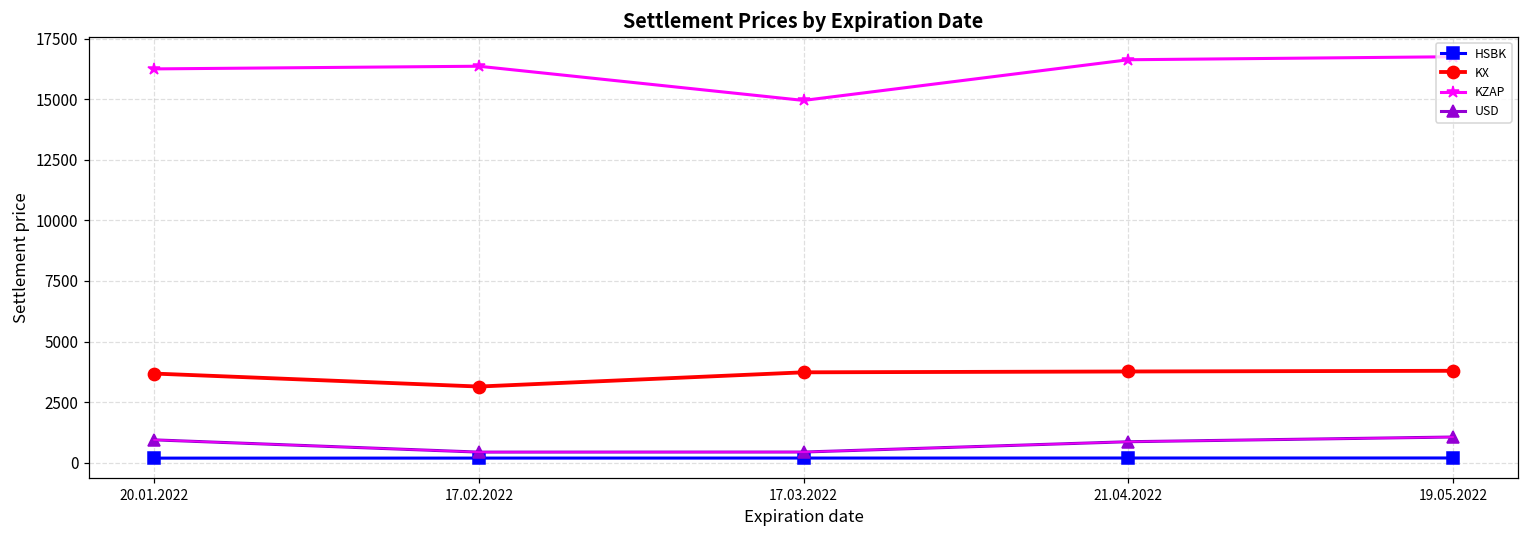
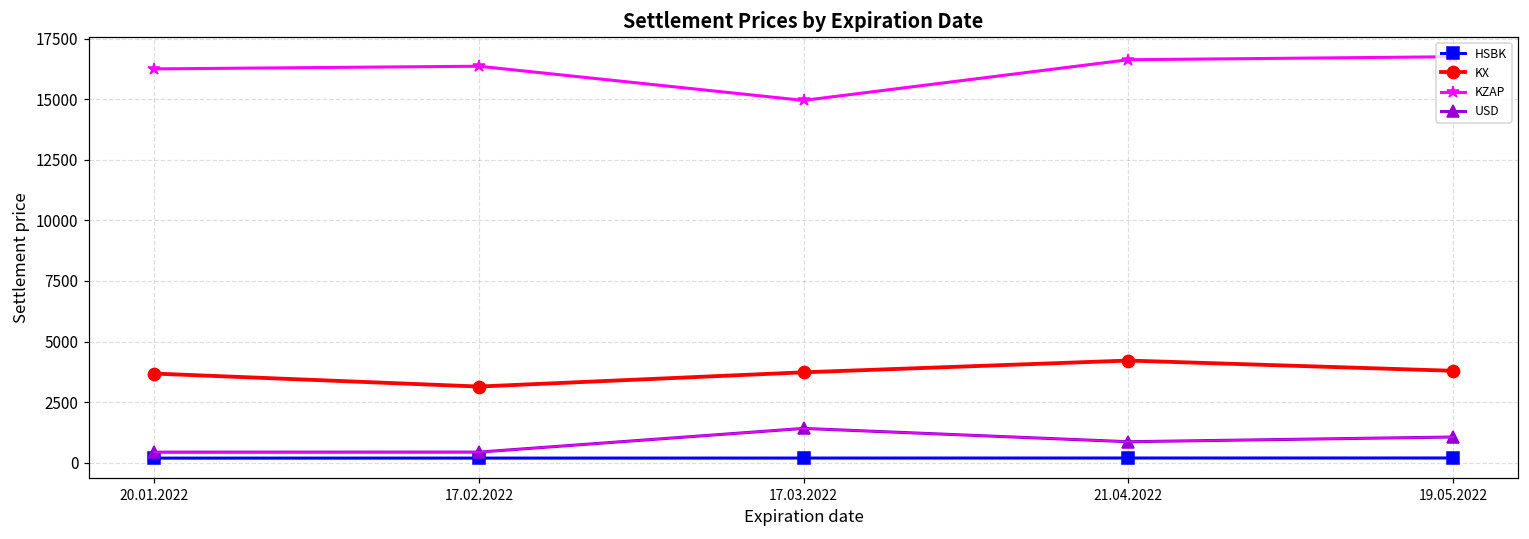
USD, 20.01.2022: 900 -> 400
USD, 17.03.2022: 400 -> 1400
KX, 21.04.2022: 3800 -> 4200
